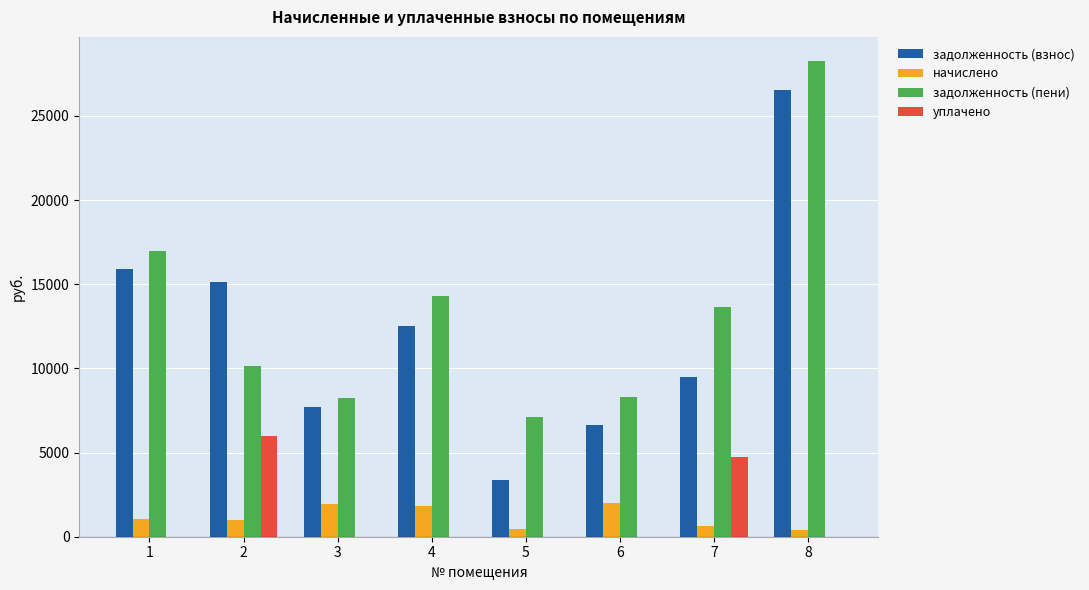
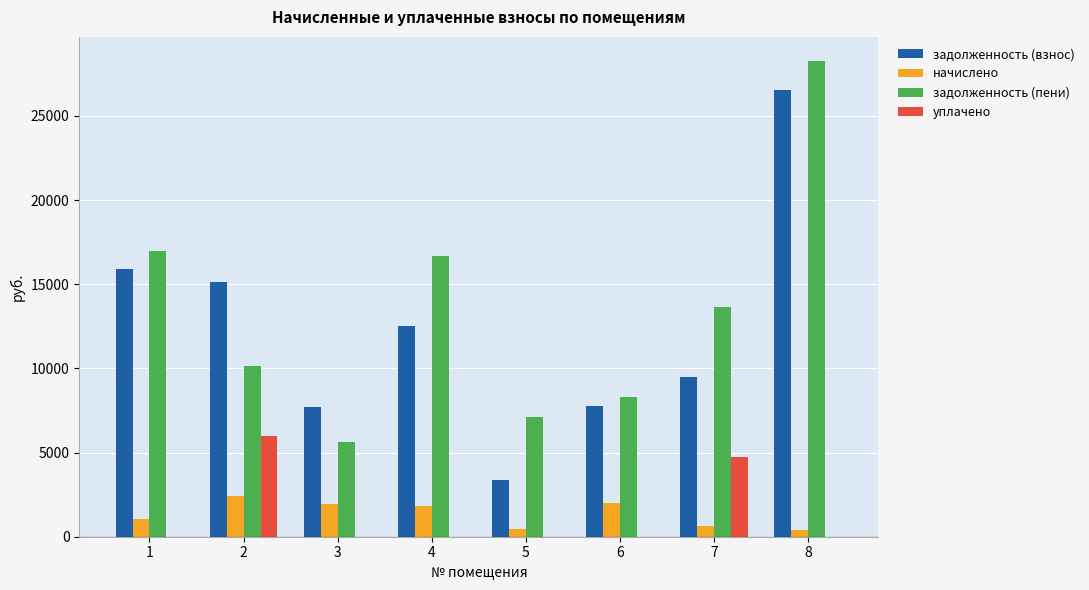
начислено, 2: 1000 -> 2400
задолженность (пени), 3: 8200 -> 5600
задолженность (пени), 4: 14300 -> 16700
задолженность (взнос), 6: 6600 -> 7800
